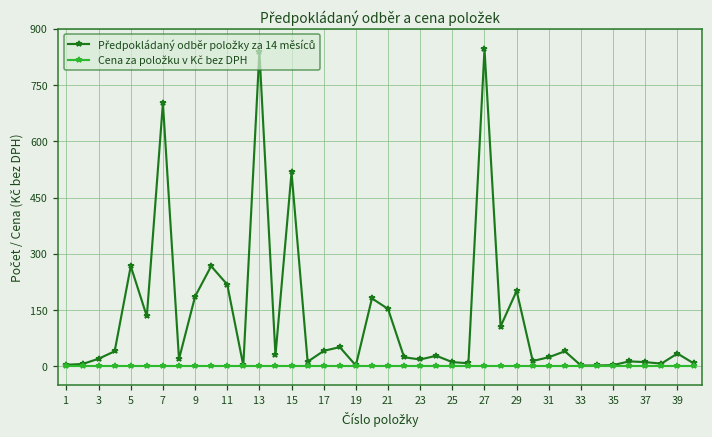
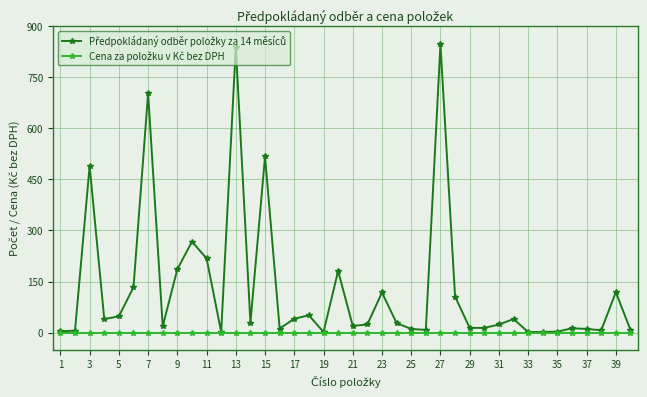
Předpokládaný odběr položky za 14 měsíců, 3: 20 -> 490
Předpokládaný odběr položky za 14 měsíců, 5: 270 -> 50
Předpokládaný odběr položky za 14 měsíců, 21: 150 -> 20
Předpokládaný odběr položky za 14 měsíců, 23: 20 -> 120
Předpokládaný odběr položky za 14 měsíců, 29: 200 -> 10
Předpokládaný odběr položky za 14 měsíců, 39: 30 -> 120
